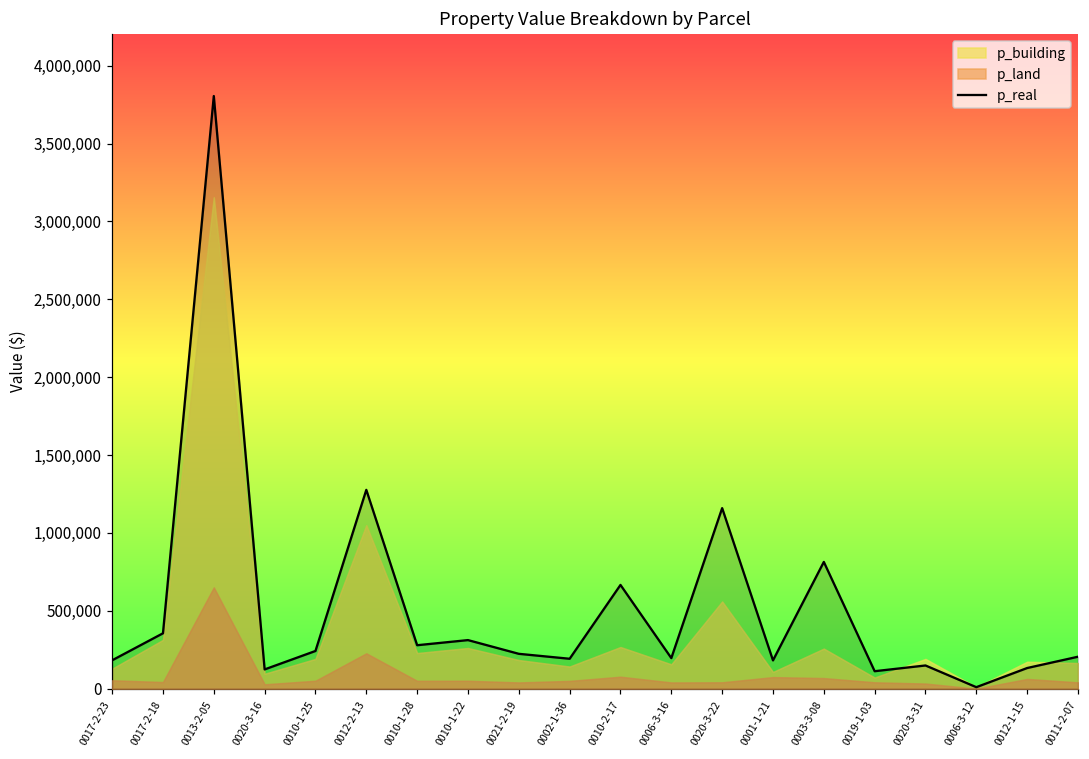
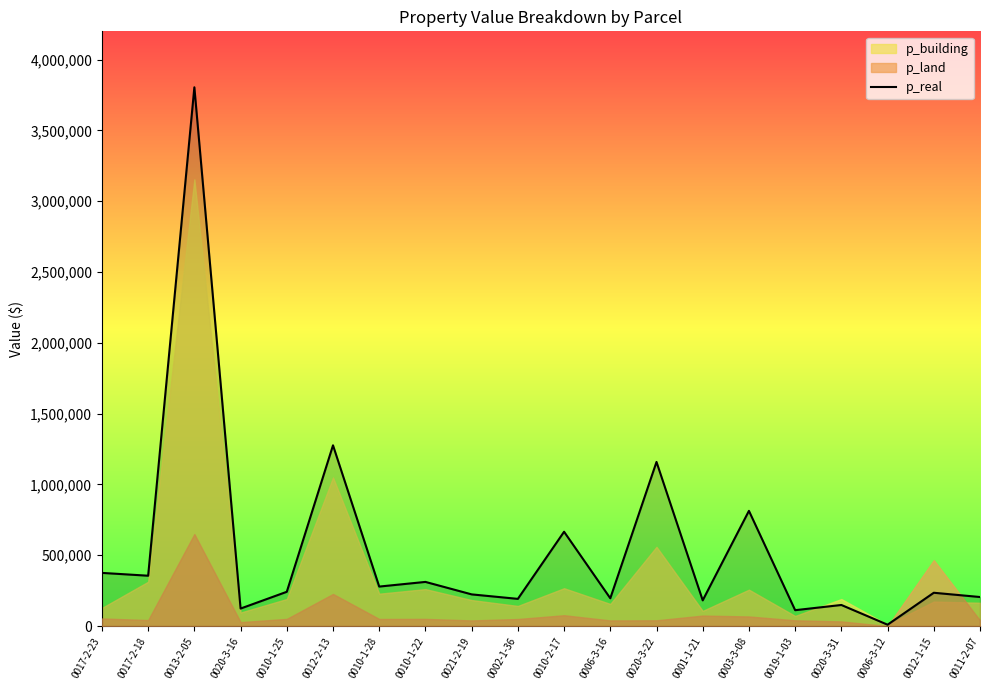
p_real, 0017-2-23: 180,000 -> 380,000
p_real, 0012-1-15: 130,000 -> 240,000
p_land, 0012-1-15: 60,000 -> 470,000
